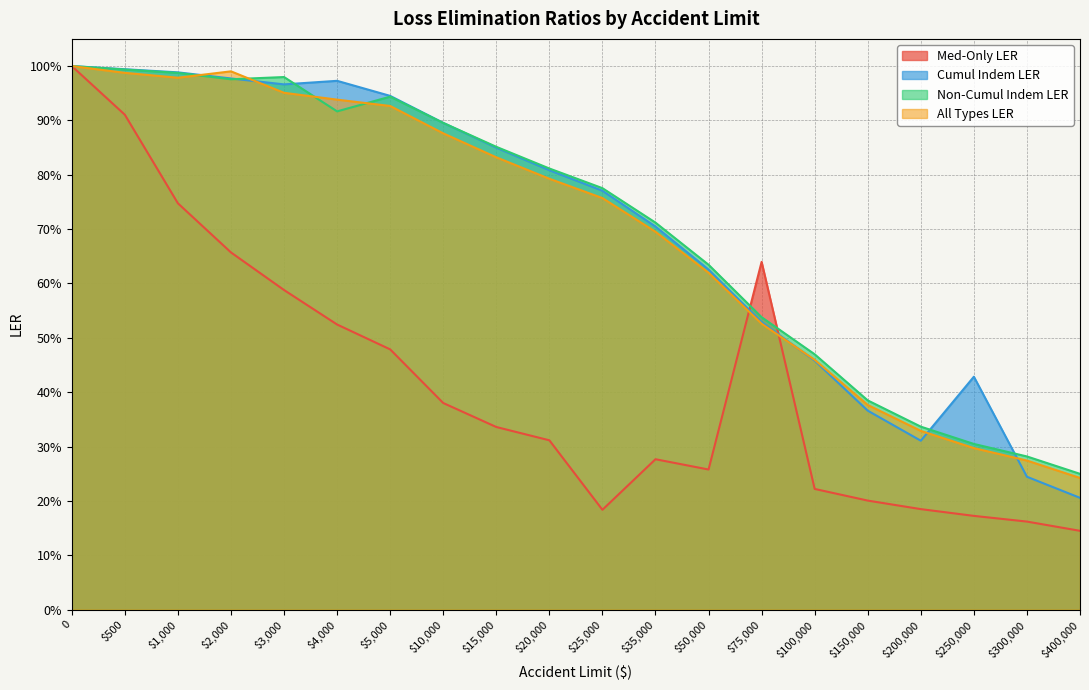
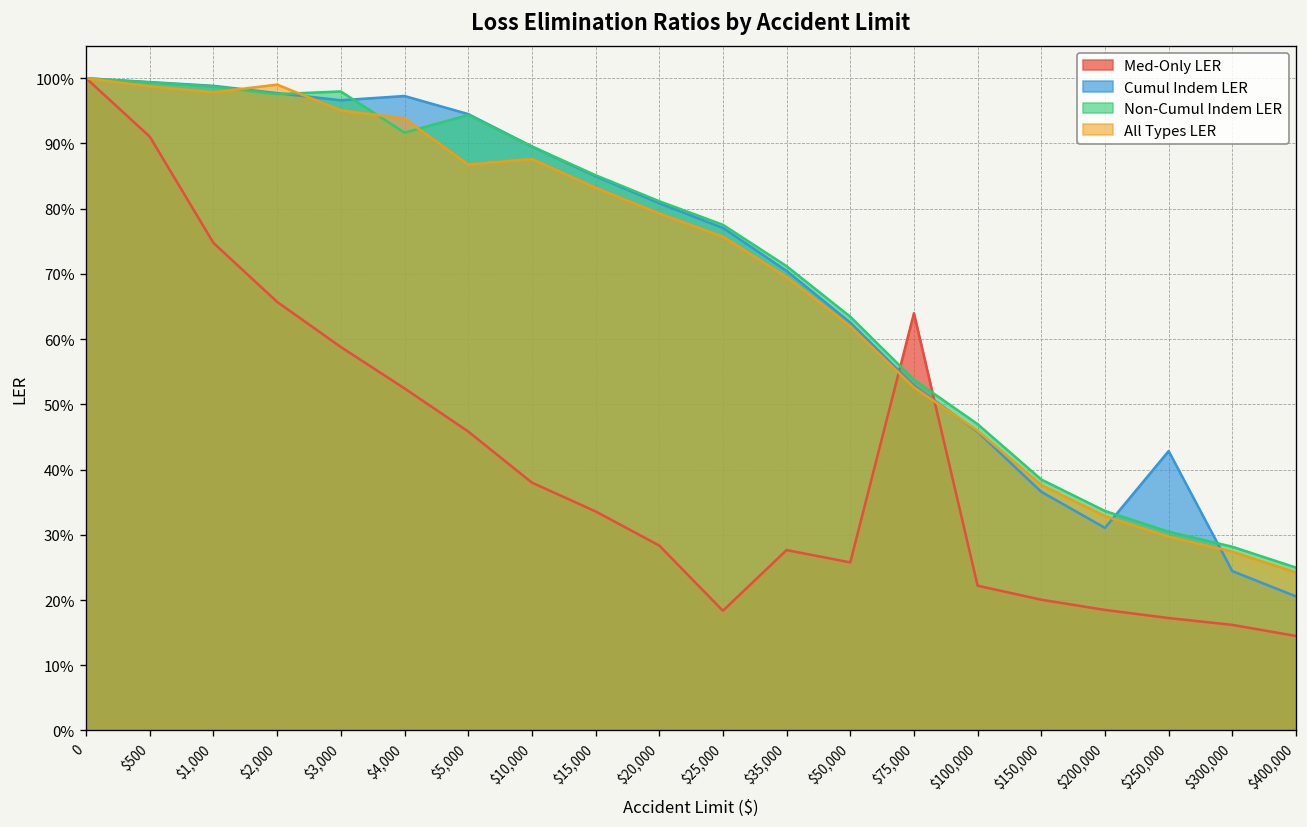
Med-Only LER, $5,000: 48% -> 46%
All Types LER, $5,000: 93% -> 87%
Med-Only LER, $20,000: 31% -> 28%
